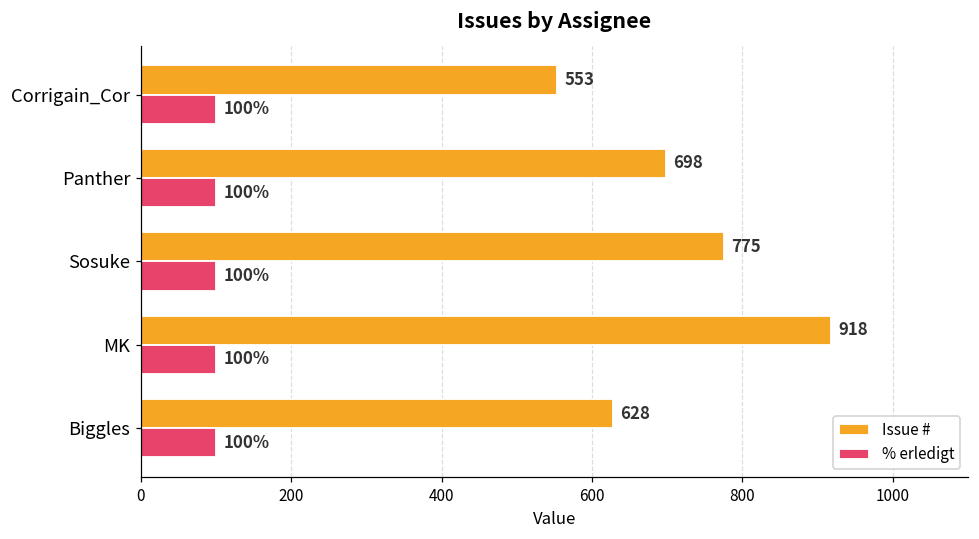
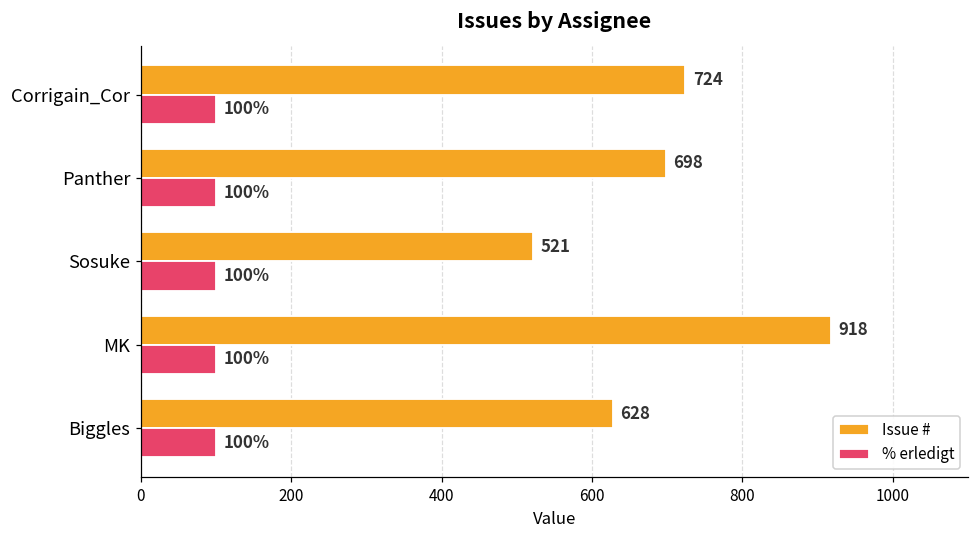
Issue #, Corrigain_Cor: 553 -> 724
Issue #, Sosuke: 775 -> 521
